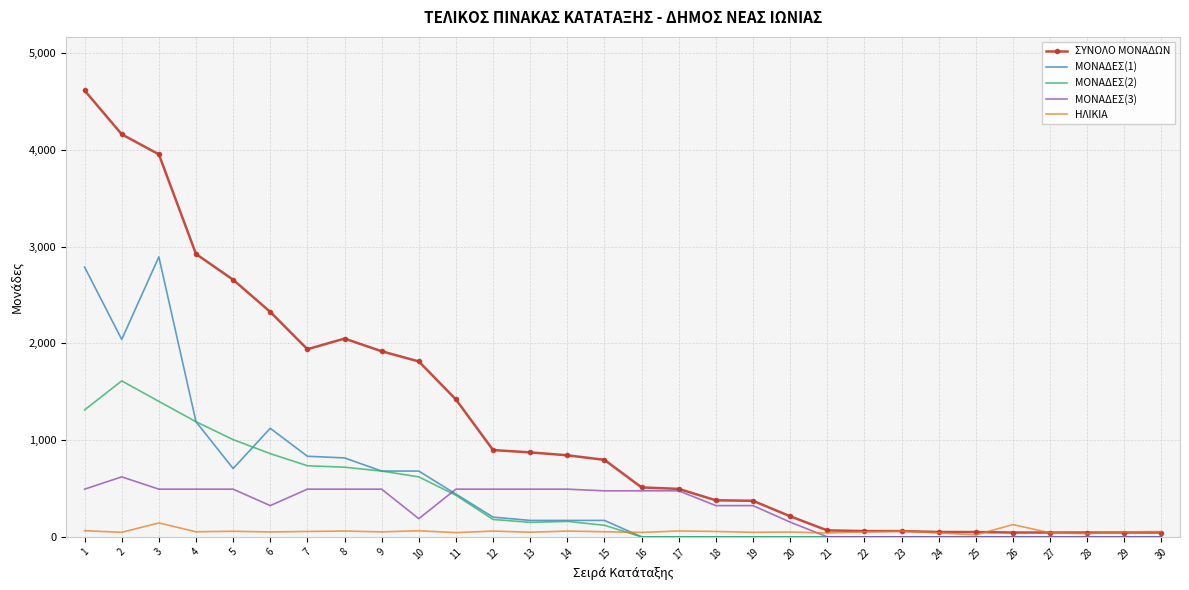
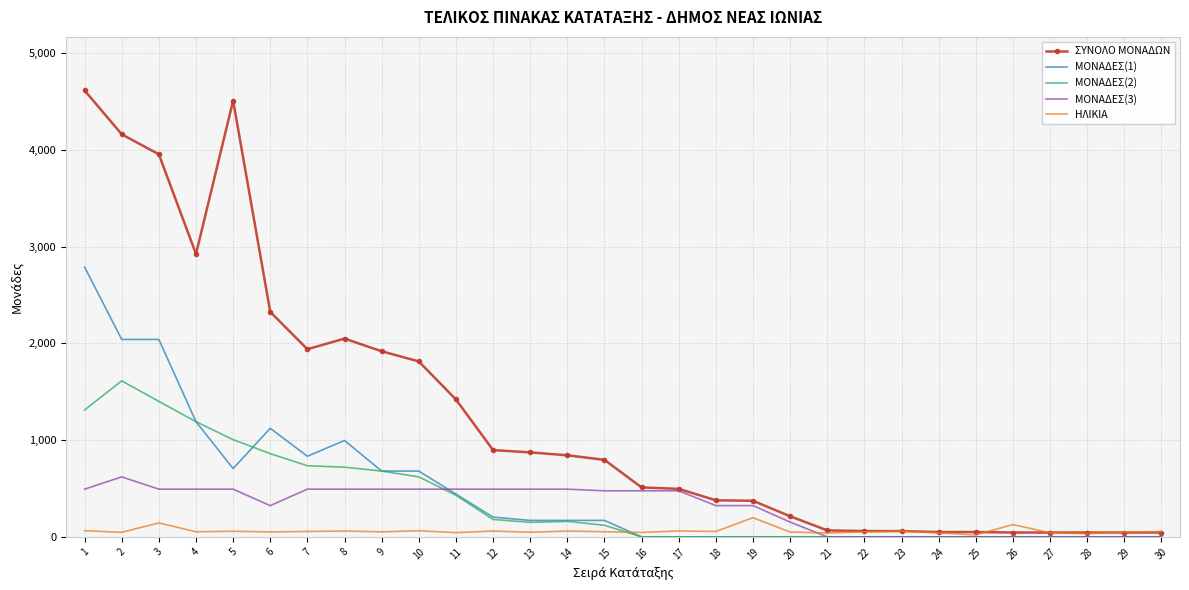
ΜΟΝΑΔΕΣ(1), 3: 2,900 -> 2,000
ΣΥΝΟΛΟ ΜΟΝΑΔΩΝ, 5: 2,700 -> 4,500
ΜΟΝΑΔΕΣ(1), 8: 800 -> 1,000
ΜΟΝΑΔΕΣ(3), 10: 200 -> 500
ΗΛΙΚΙΑ, 19: 0 -> 200
